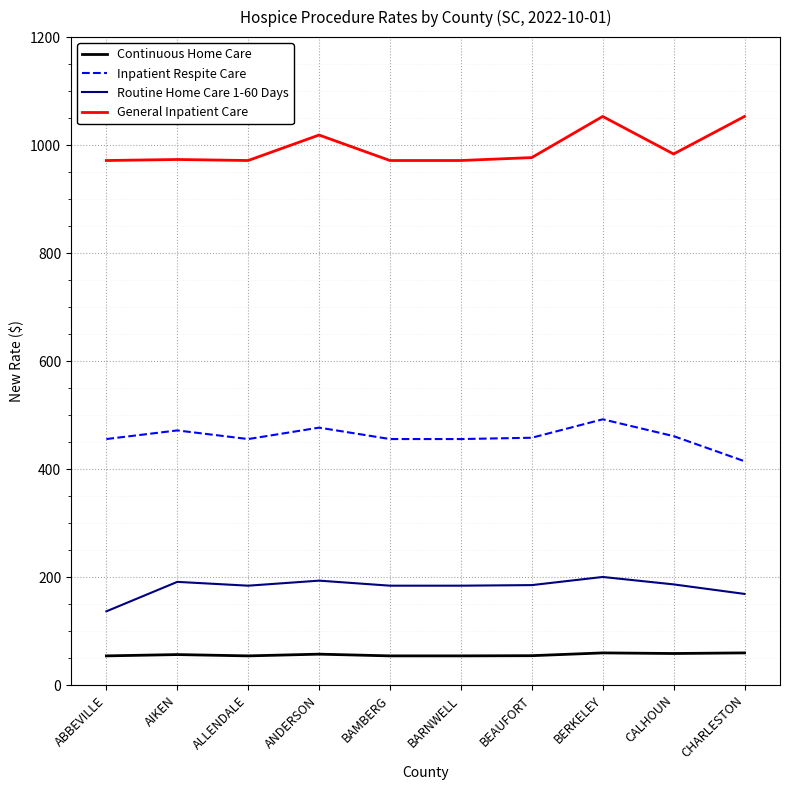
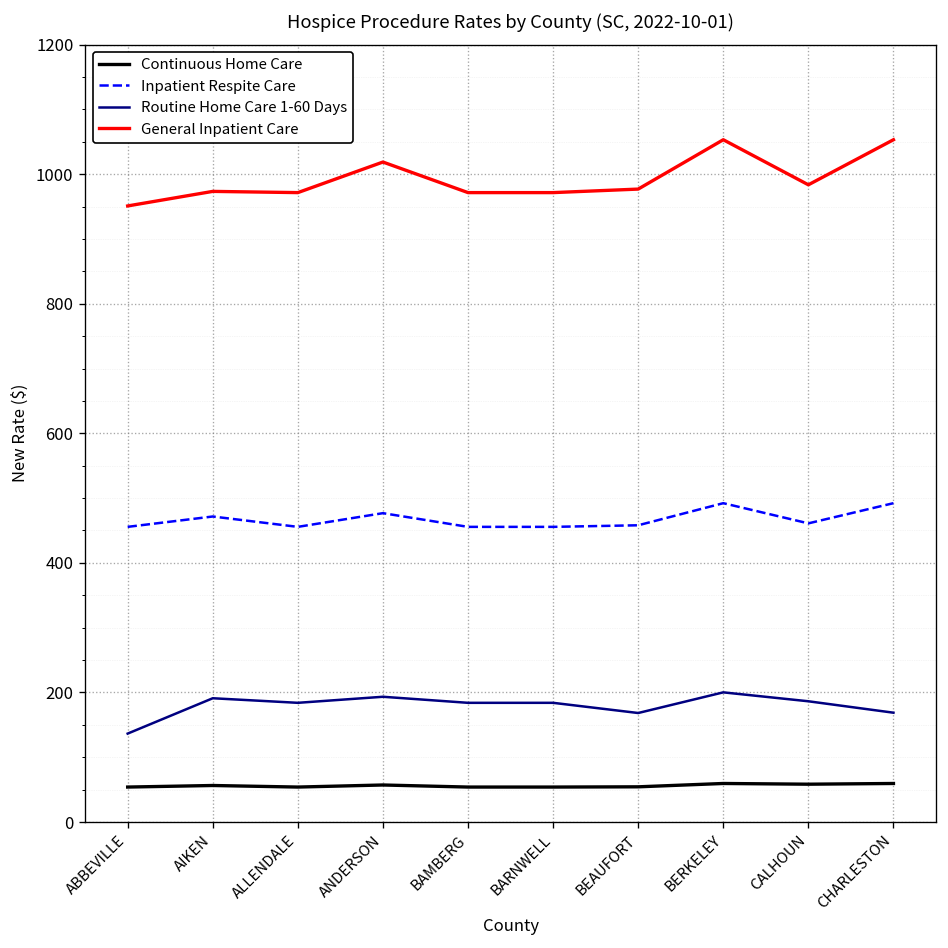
General Inpatient Care, ABBEVILLE: 970 -> 950
Routine Home Care 1-60 Days, BEAUFORT: 190 -> 170
Inpatient Respite Care, CHARLESTON: 410 -> 490
